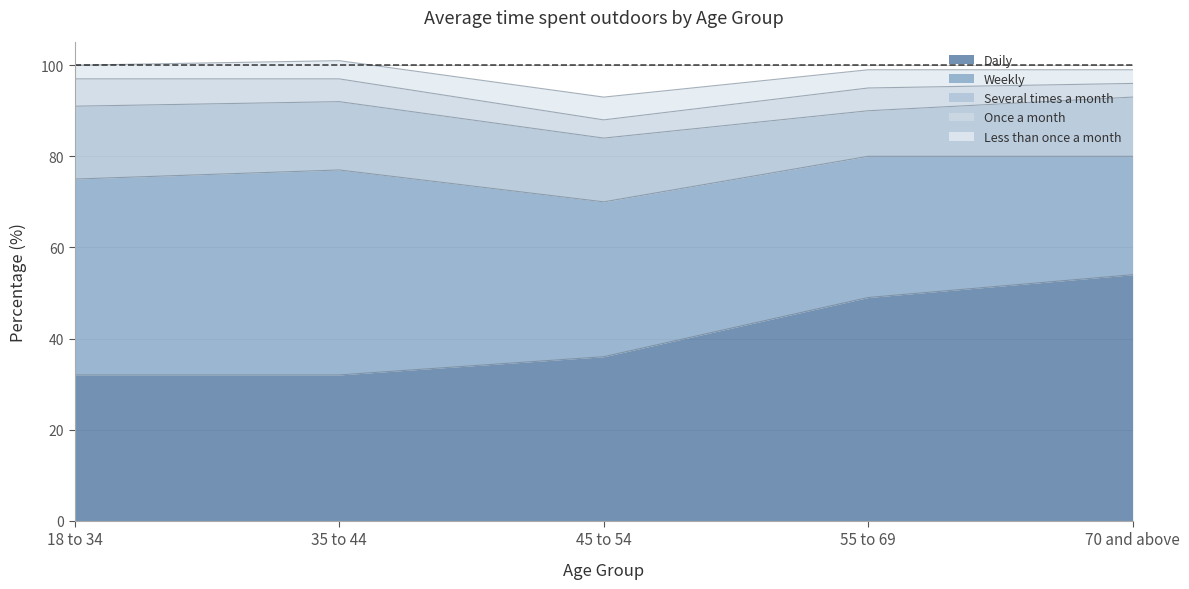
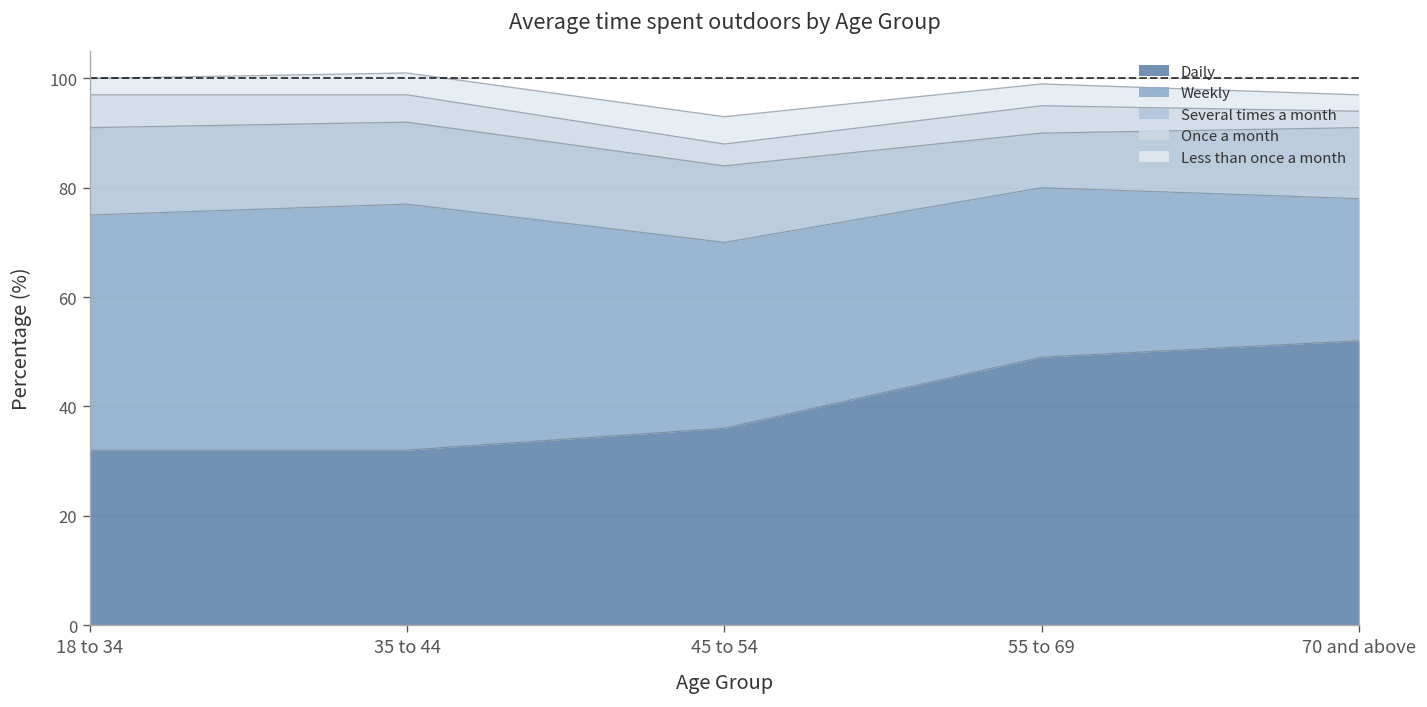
Daily, 70 and above: 54 -> 52
